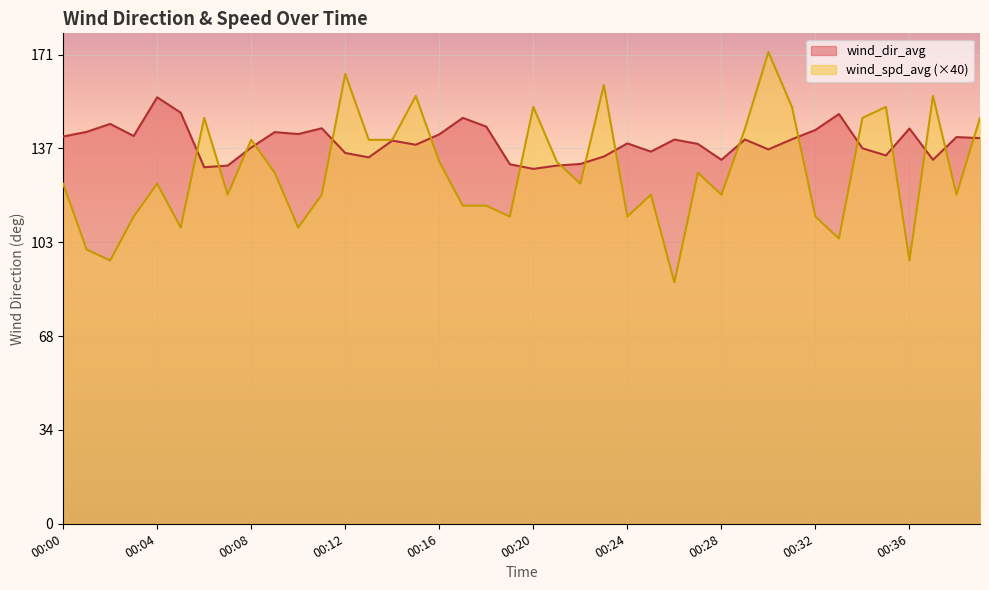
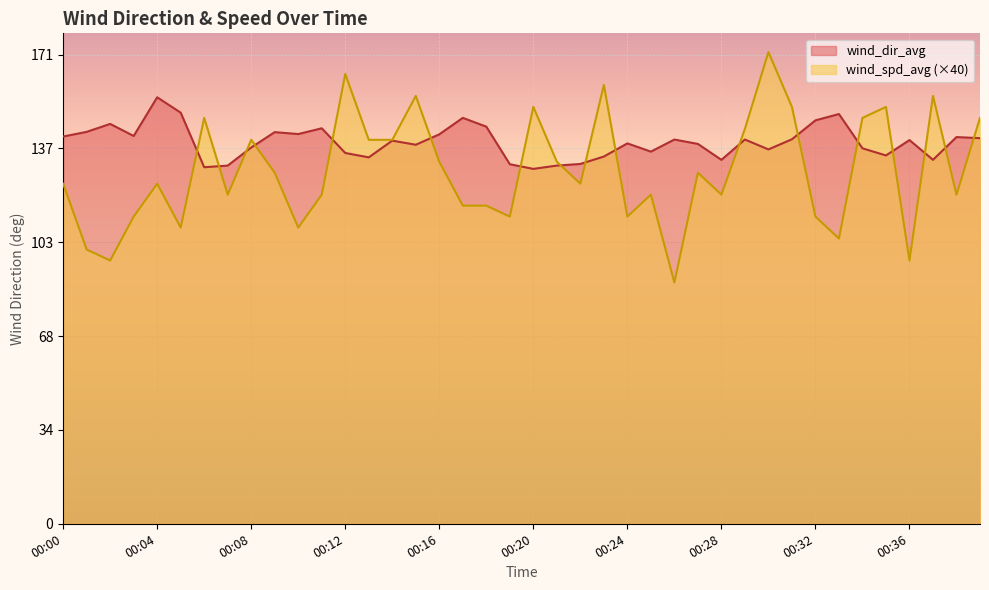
wind_dir_avg, 00:32: 144 -> 147
wind_dir_avg, 00:36: 144 -> 140
